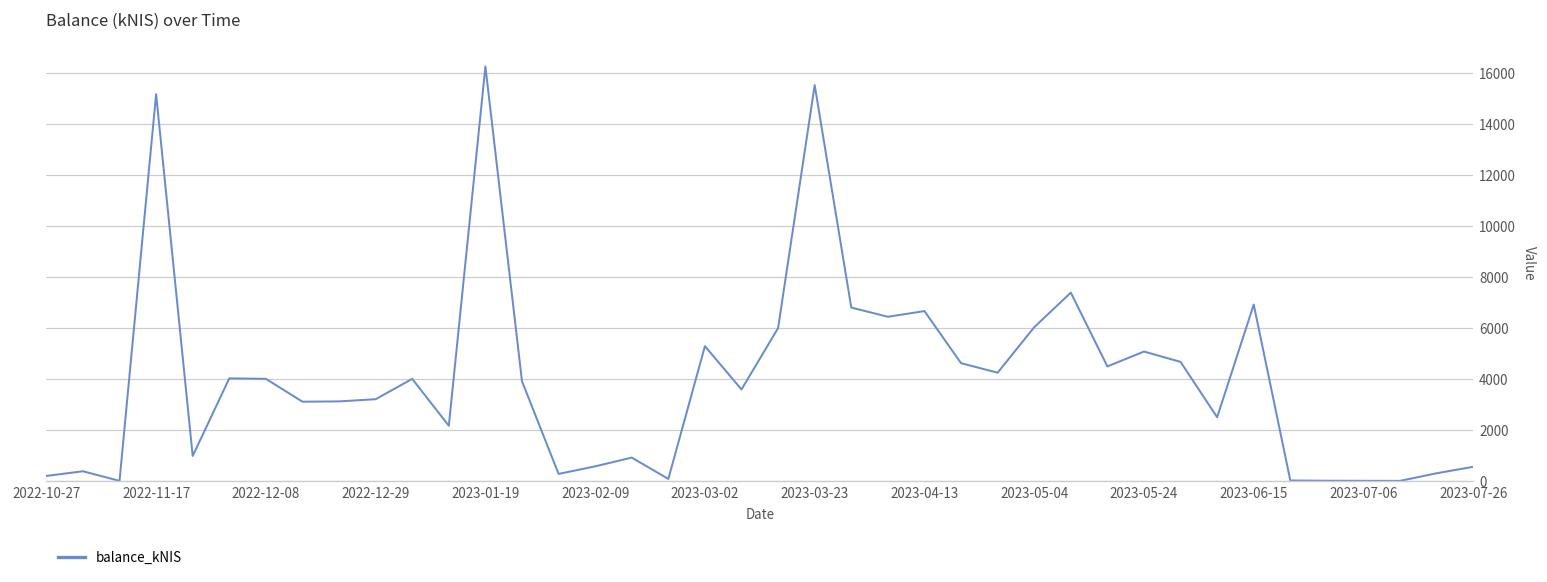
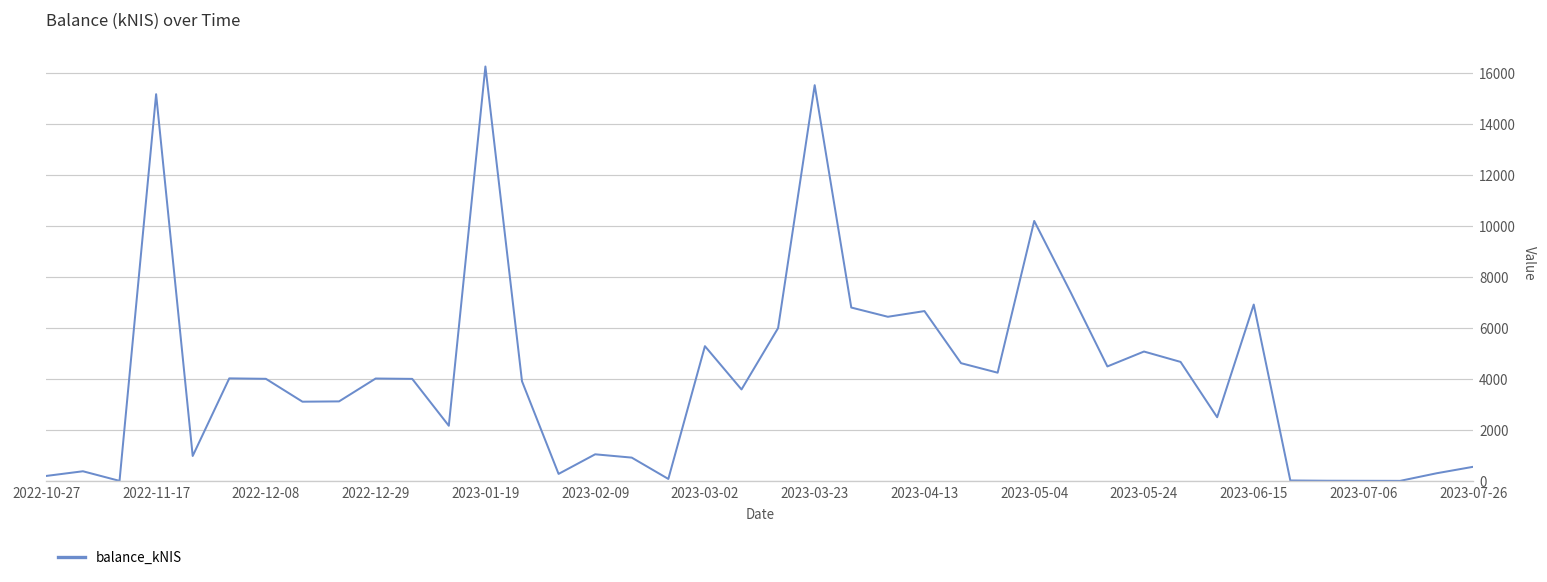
2022-12-29: 3200 -> 4000
2023-02-09: 600 -> 1000
2023-05-04: 6000 -> 10200
